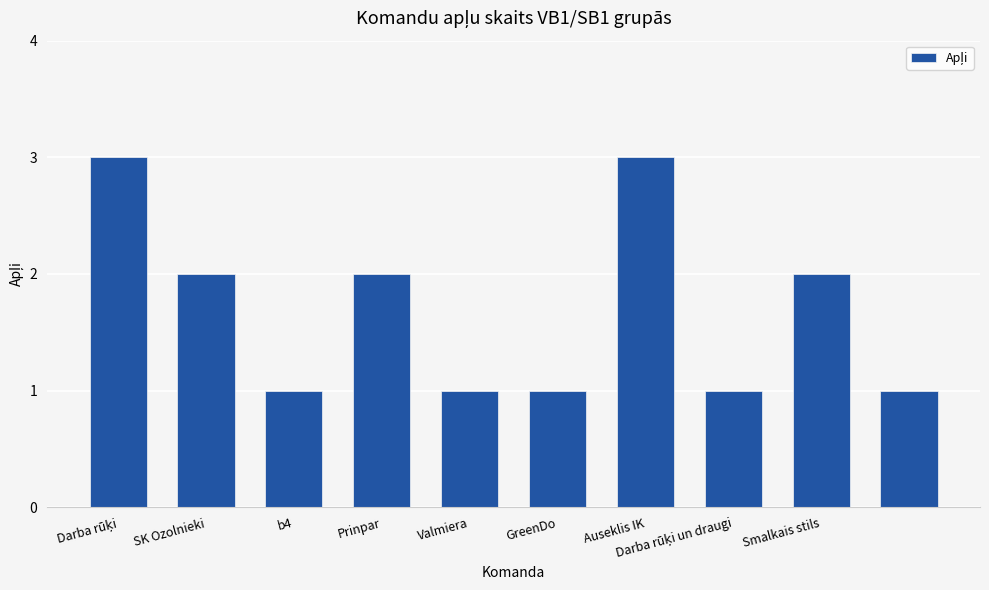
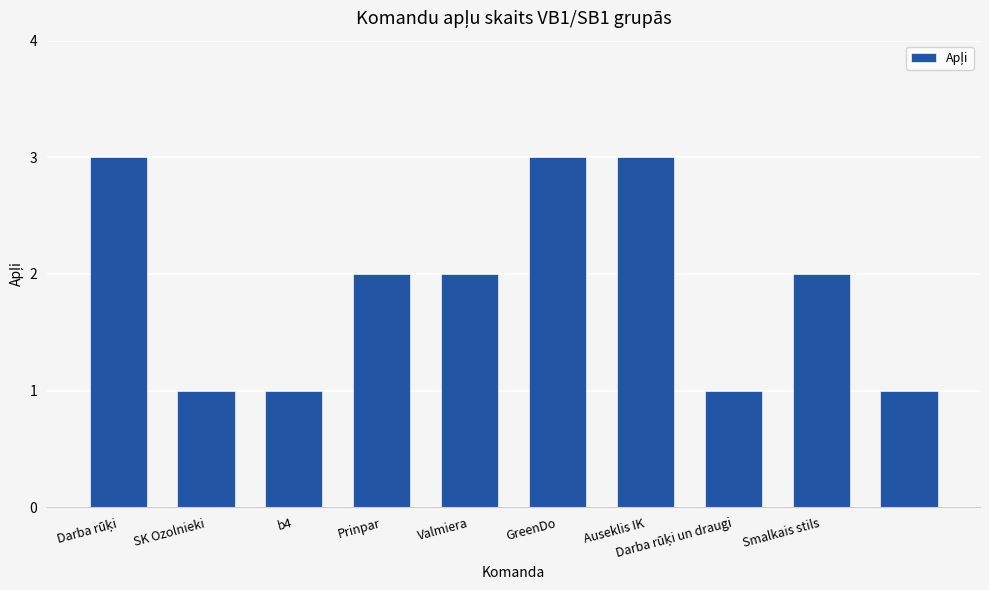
SK Ozolnieki: 2 -> 1
Valmiera: 1 -> 2
GreenDo: 1 -> 3
